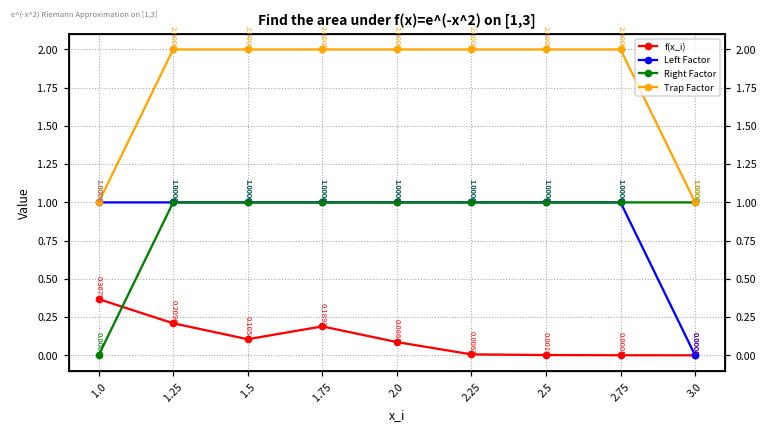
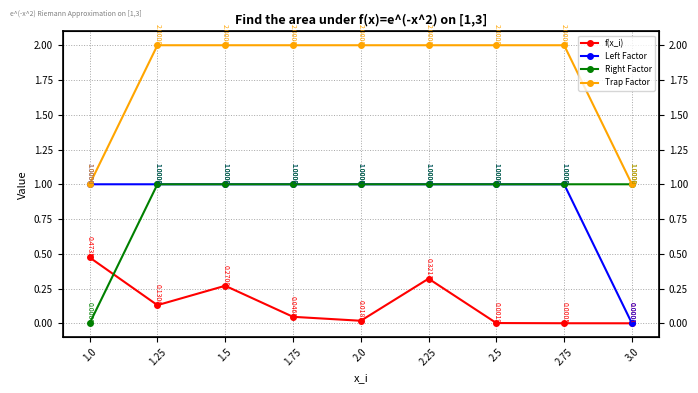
f(x_i), 1.0: 0.3679 -> 0.4735
f(x_i), 1.25: 0.2096 -> 0.1306
f(x_i), 1.5: 0.1054 -> 0.2700
f(x_i), 1.75: 0.1892 -> 0.0468
f(x_i), 2.0: 0.0868 -> 0.0183
f(x_i), 2.25: 0.0063 -> 0.3211
